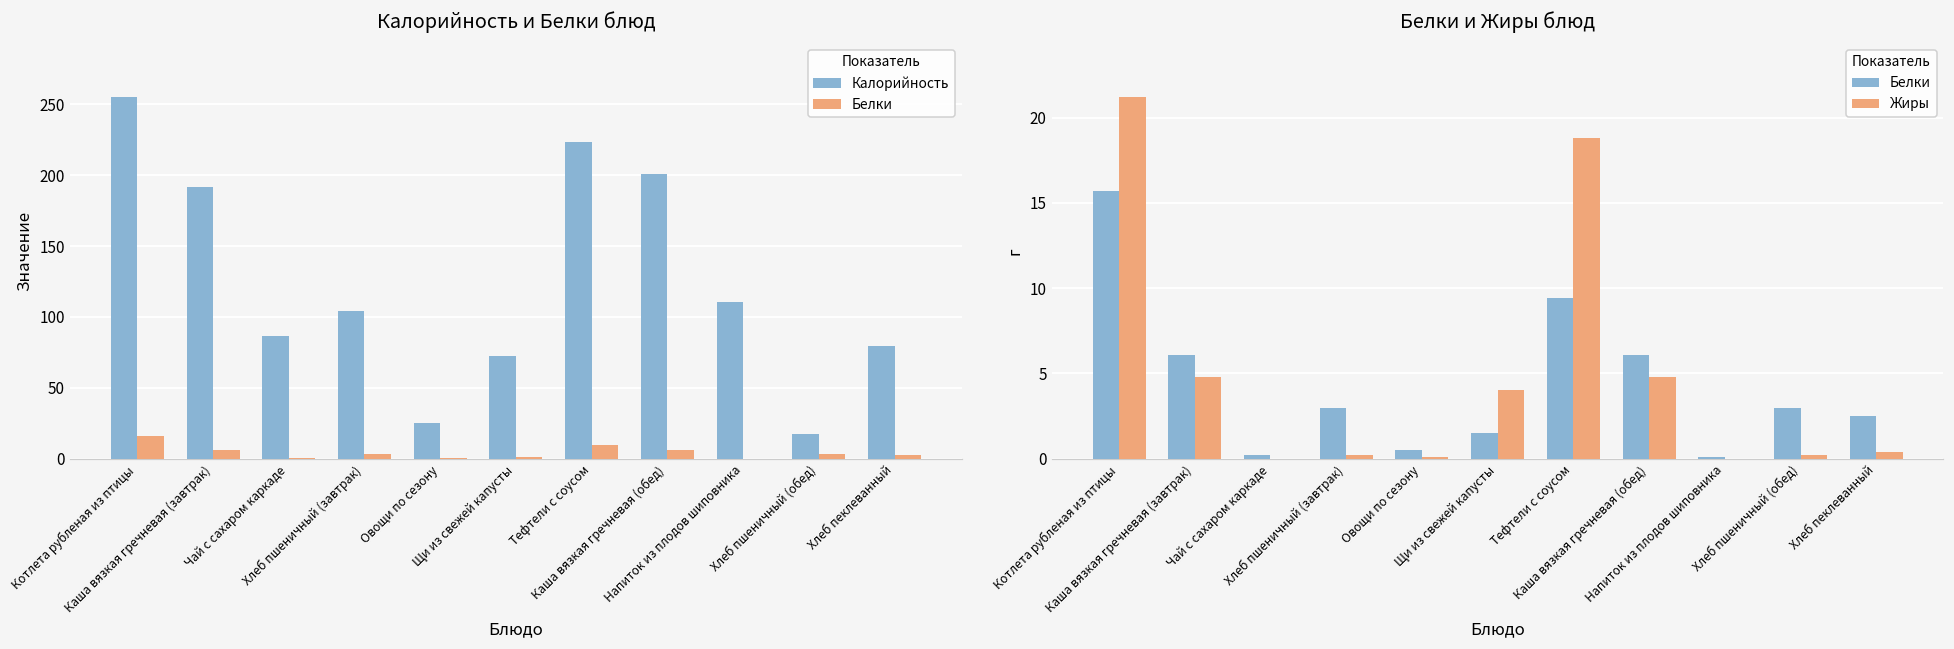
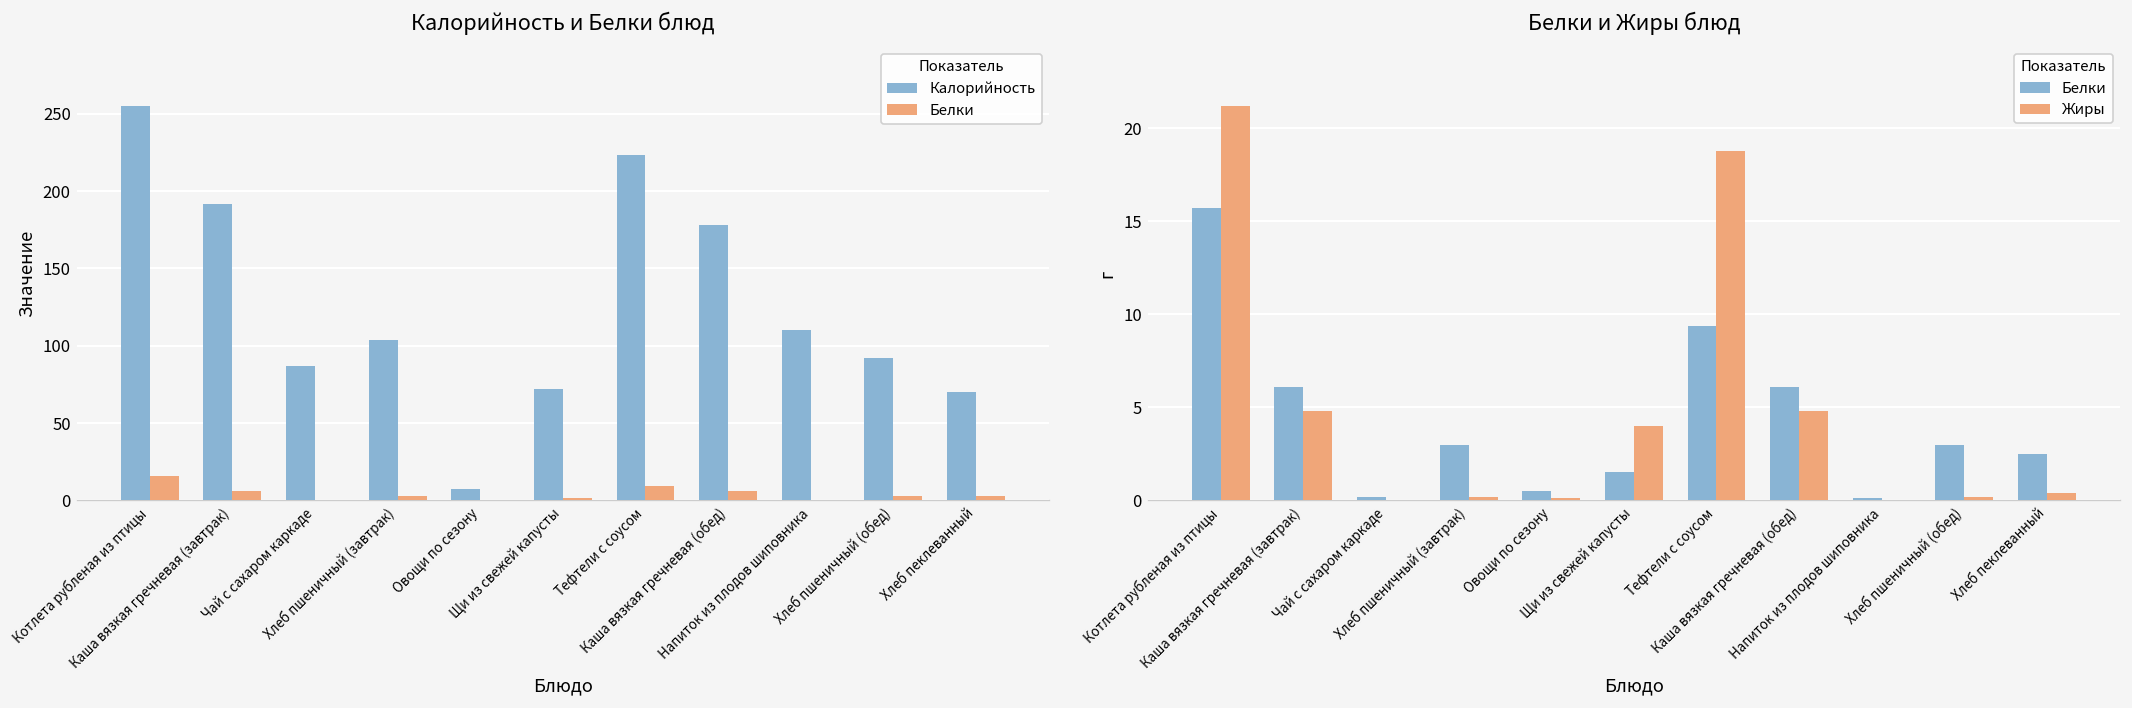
Калорийность и Белки блюд, Калорийность, Овощи по сезону: 25 -> 8
Калорийность и Белки блюд, Калорийность, Каша вязкая гречневая (обед): 201 -> 178
Калорийность и Белки блюд, Калорийность, Хлеб пшеничный (обед): 18 -> 92
Калорийность и Белки блюд, Калорийность, Хлеб пеклеванный: 79 -> 70
